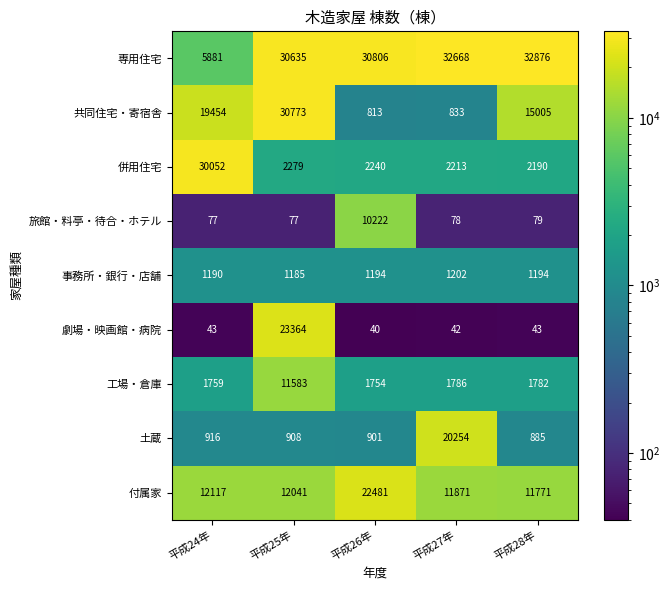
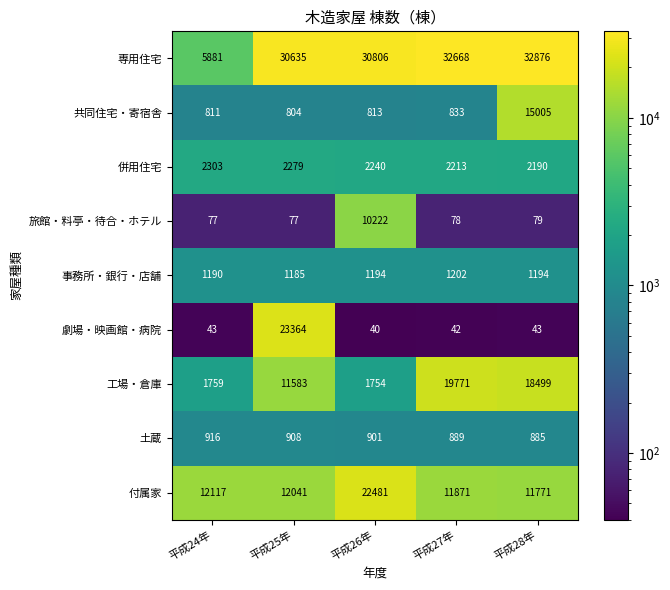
共同住宅・寄宿舎, 平成24年: 19454 -> 811
共同住宅・寄宿舎, 平成25年: 30773 -> 804
併用住宅, 平成24年: 30052 -> 2303
工場・倉庫, 平成27年: 1786 -> 19771
工場・倉庫, 平成28年: 1782 -> 18499
土蔵, 平成27年: 20254 -> 889
